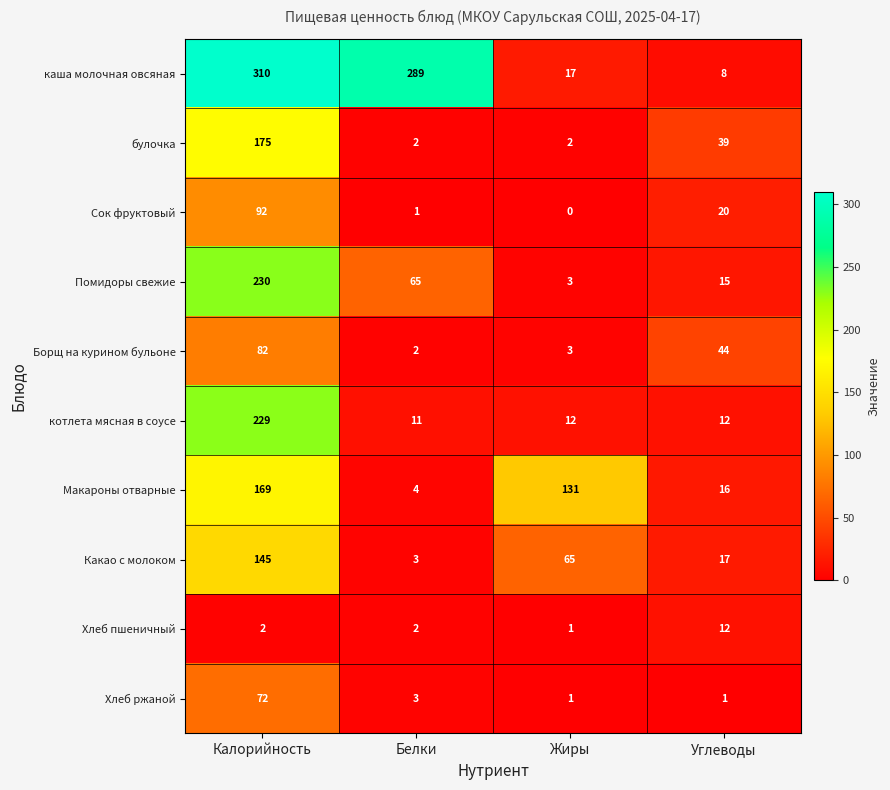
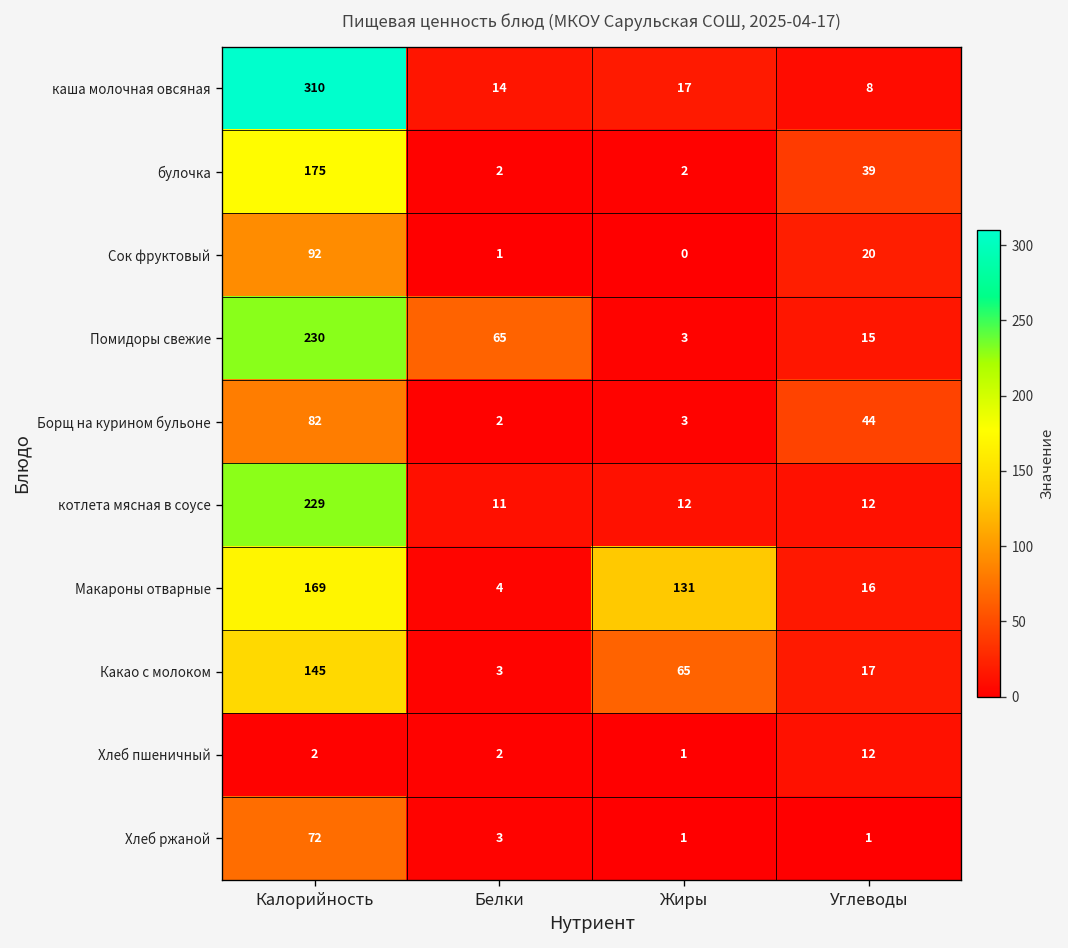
каша молочная овсяная, Белки: 289 -> 14
